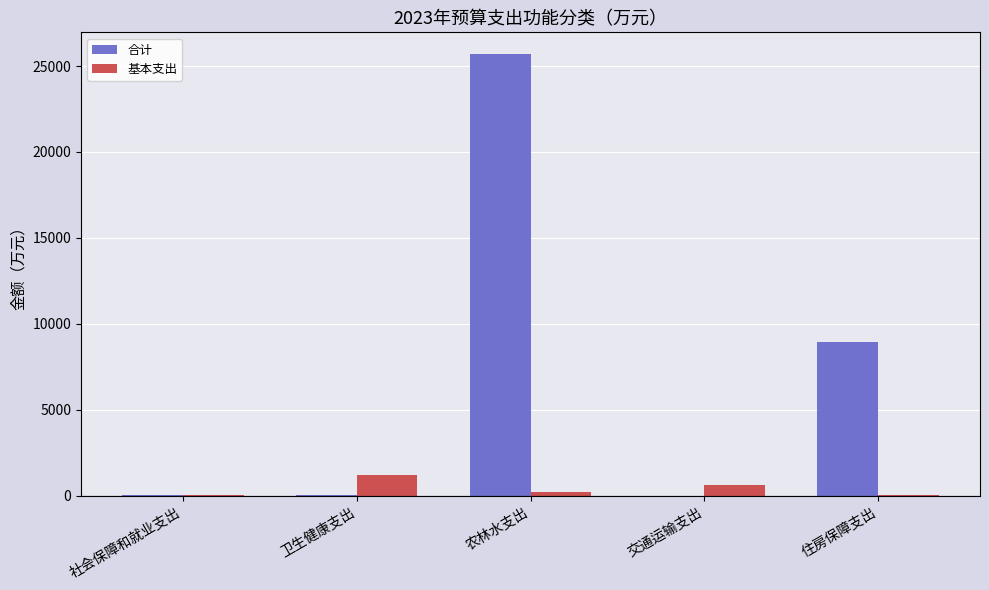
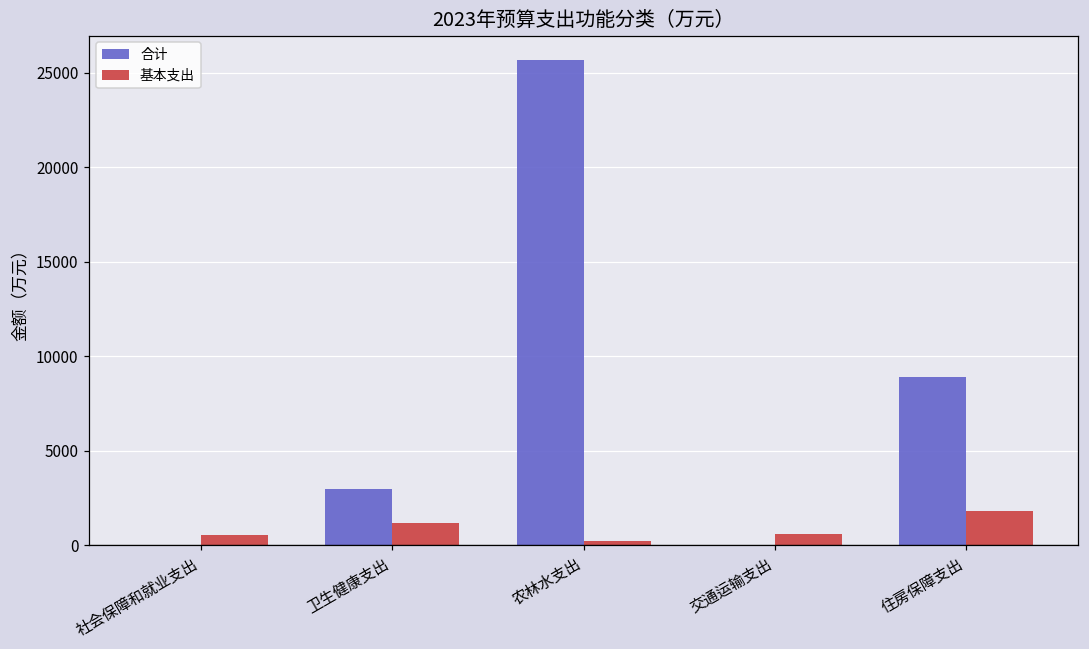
基本支出, 社会保障和就业支出: 0 -> 500
合计, 卫生健康支出: 0 -> 3000
基本支出, 住房保障支出: 0 -> 1800
